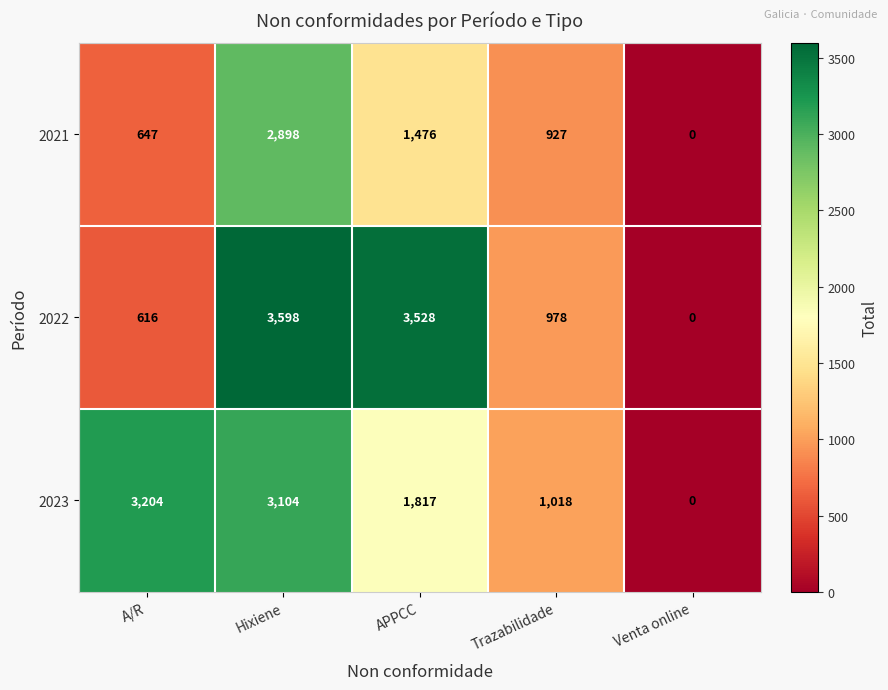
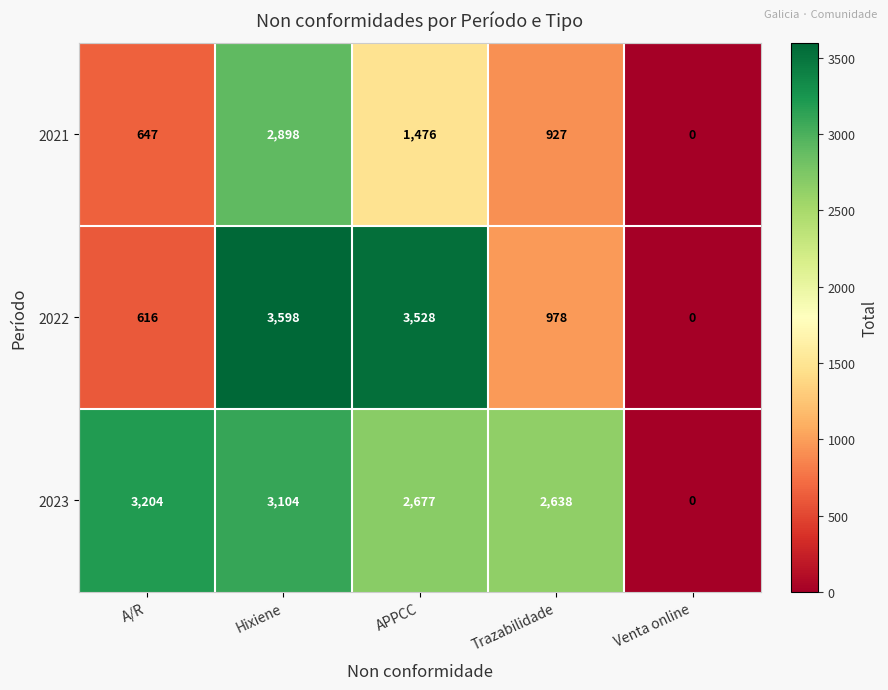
2023, APPCC: 1,817 -> 2,677
2023, Trazabilidade: 1,018 -> 2,638
